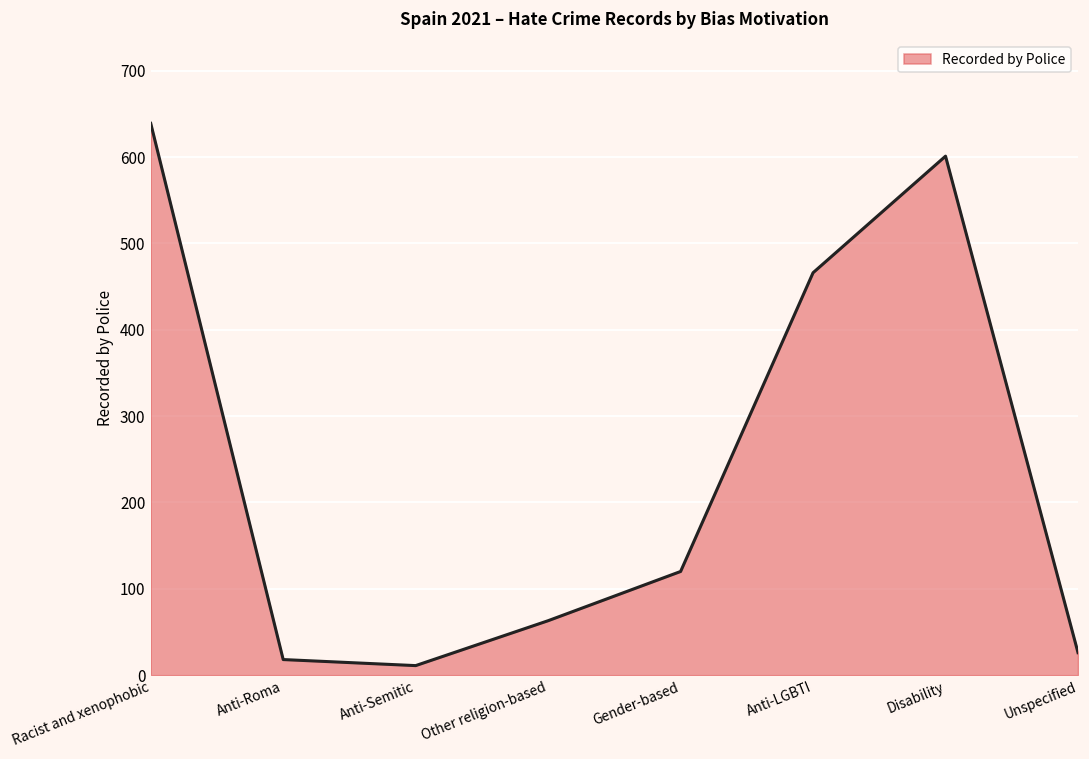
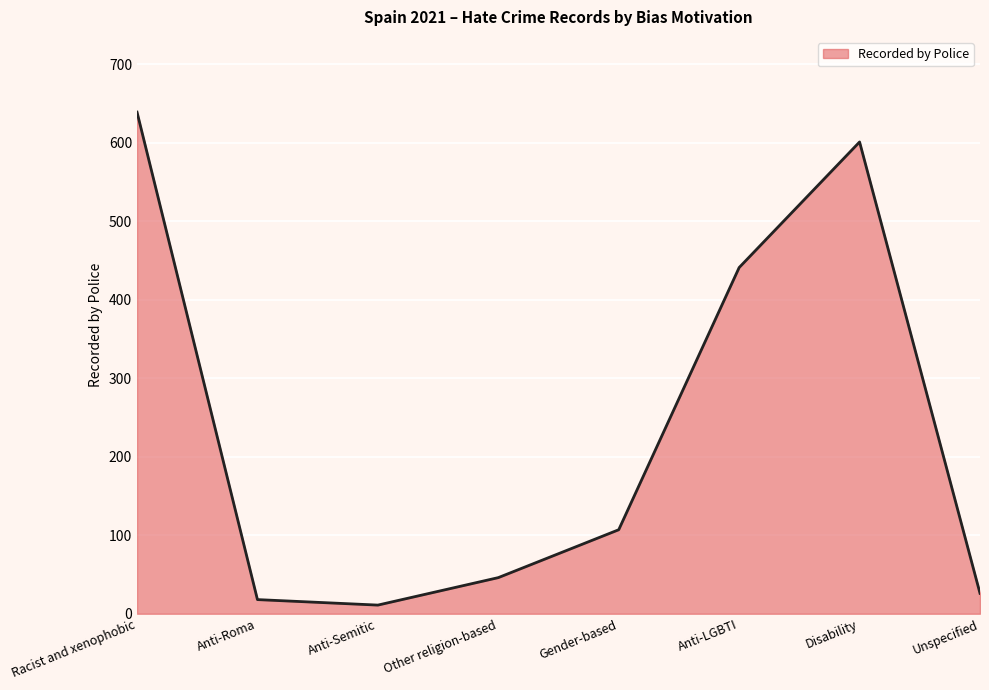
Other religion-based: 60 -> 50
Gender-based: 120 -> 110
Anti-LGBTI: 470 -> 440
